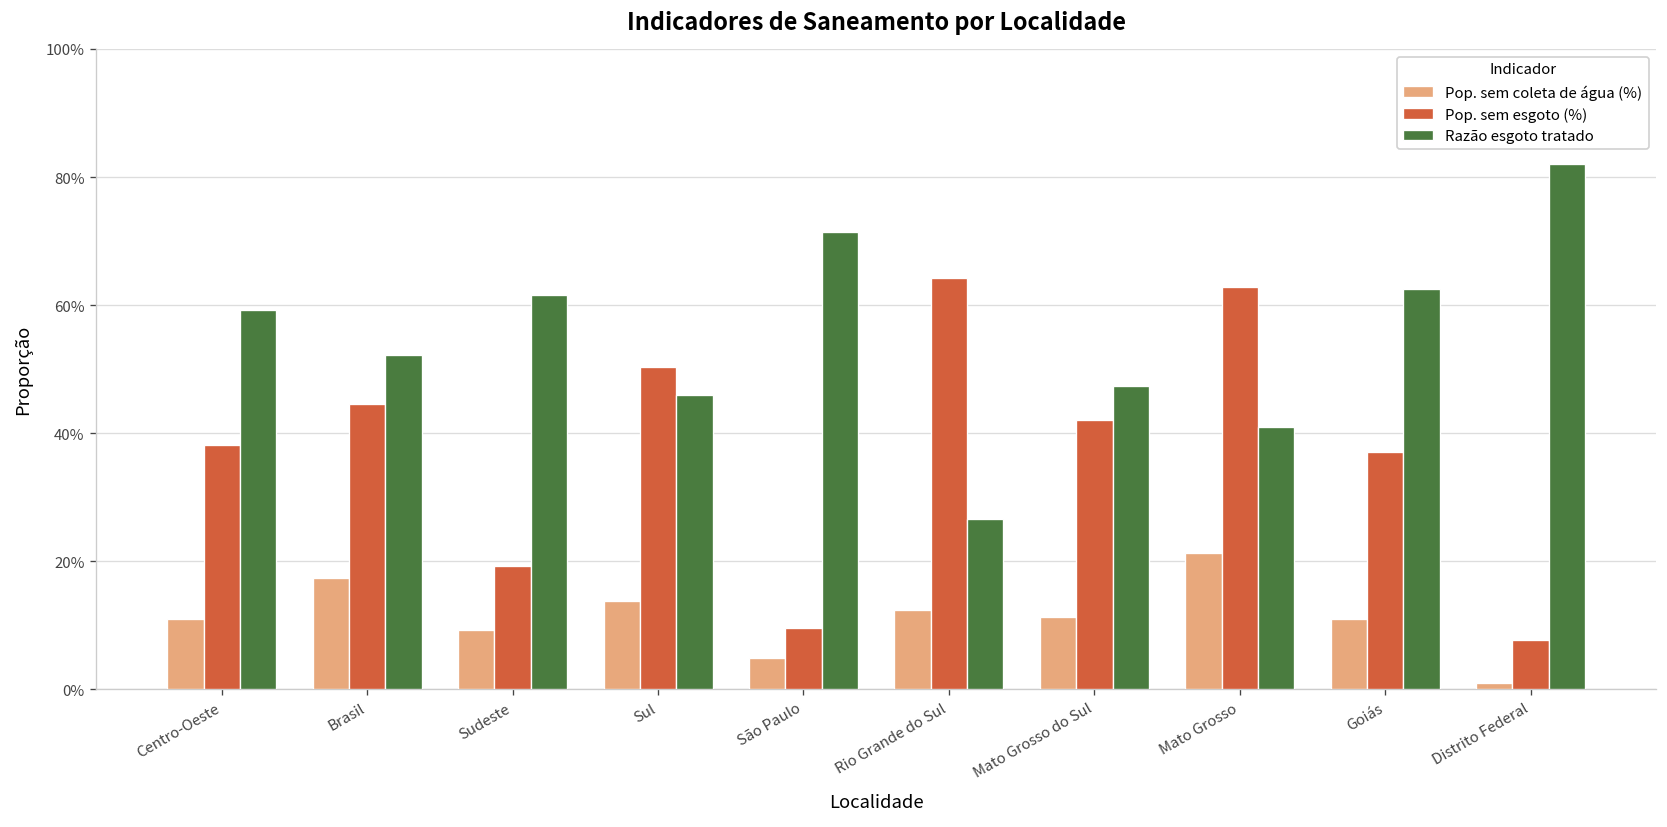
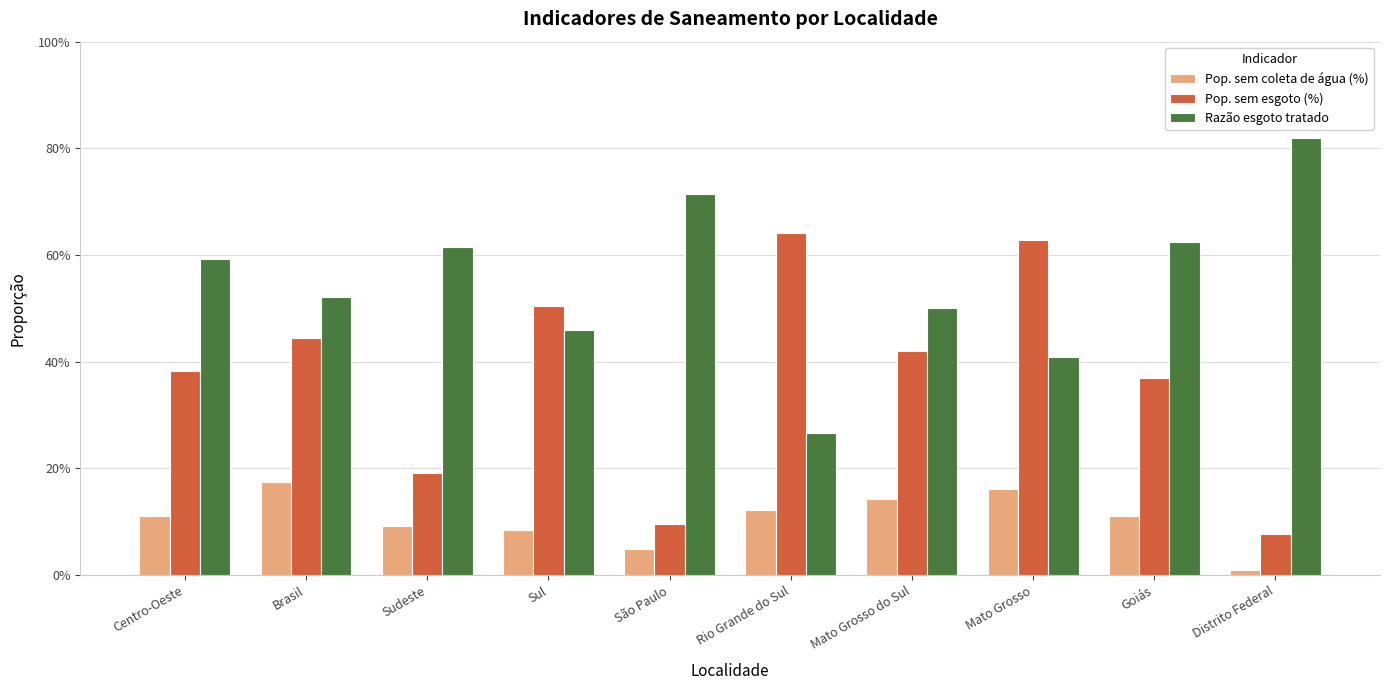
Pop. sem coleta de água (%), Sul: 14% -> 9%
Pop. sem coleta de água (%), Mato Grosso do Sul: 11% -> 14%
Razão esgoto tratado, Mato Grosso do Sul: 47% -> 50%
Pop. sem coleta de água (%), Mato Grosso: 21% -> 16%
